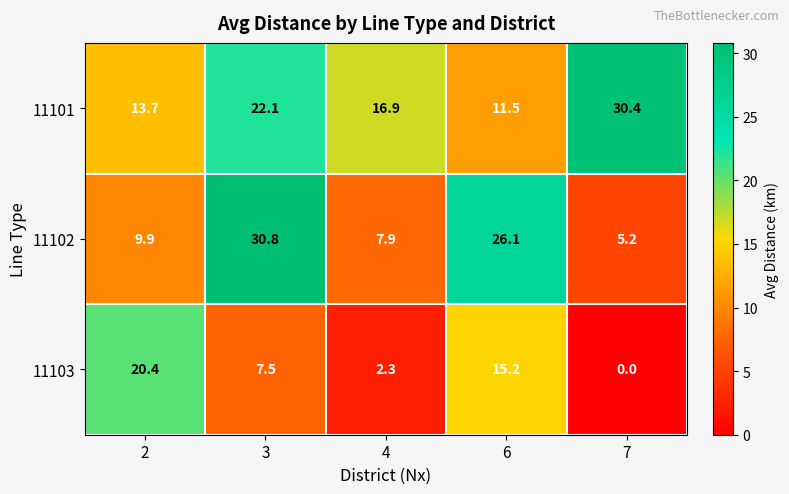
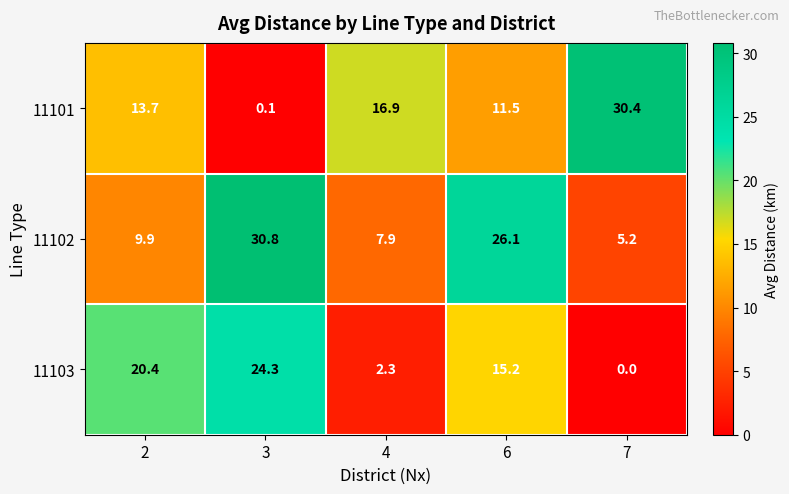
11101, 3: 22.1 -> 0.1
11103, 3: 7.5 -> 24.3
